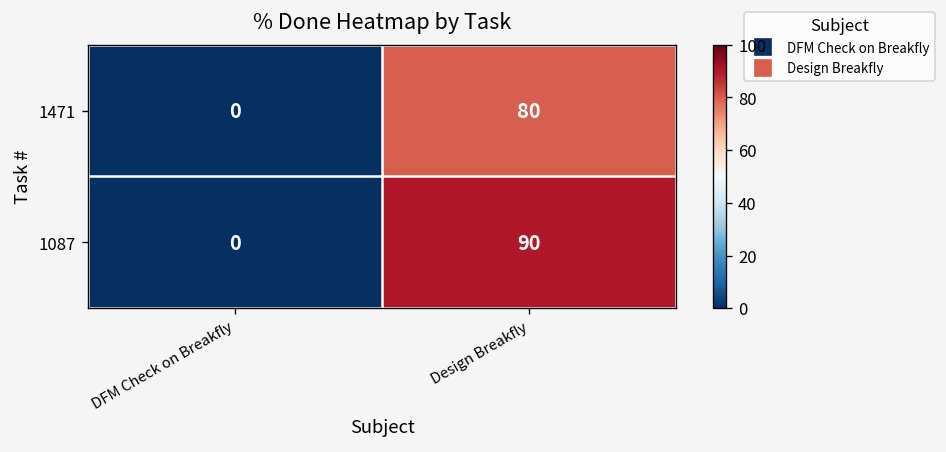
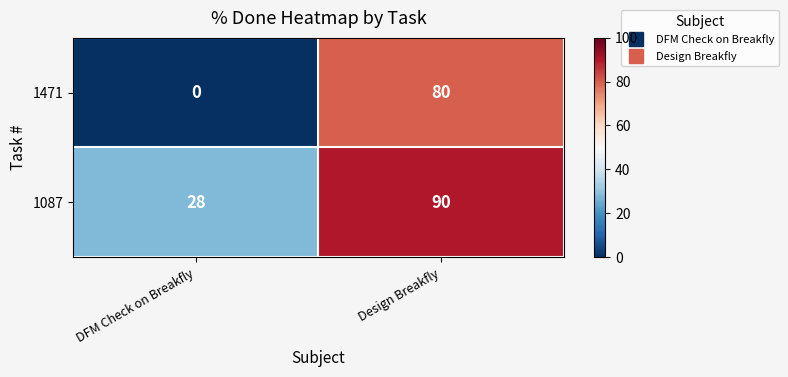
1087, DFM Check on Breakfly: 0 -> 28
